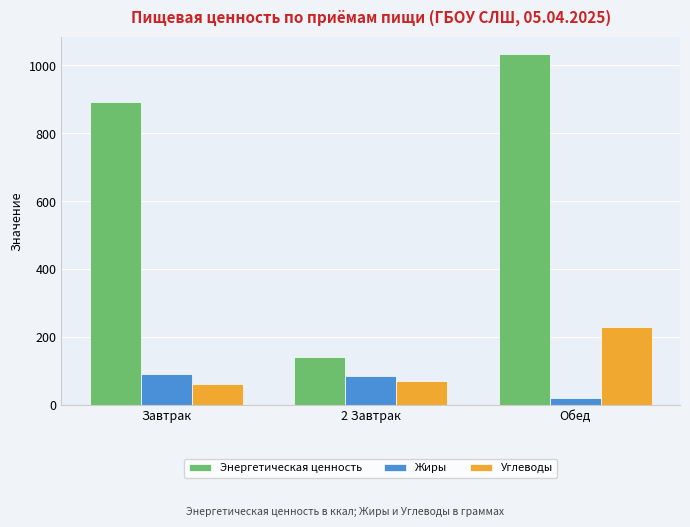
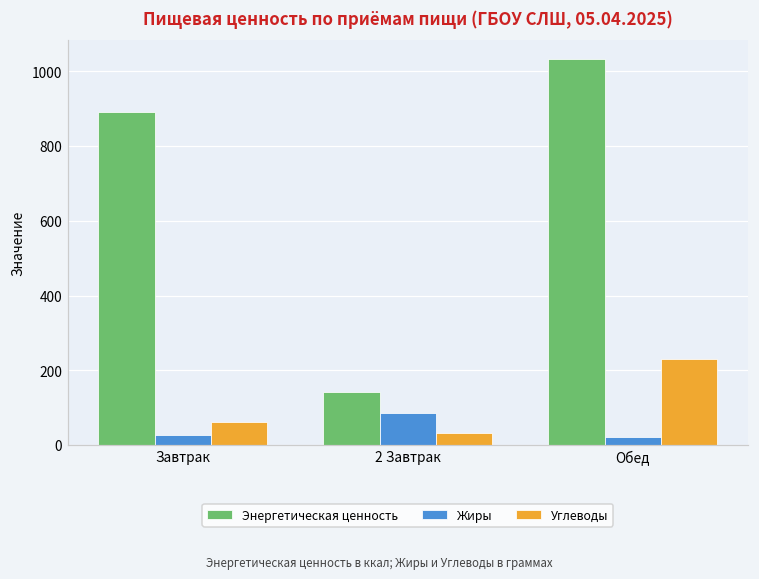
Жиры, Завтрак: 90 -> 30
Углеводы, 2 Завтрак: 70 -> 30
